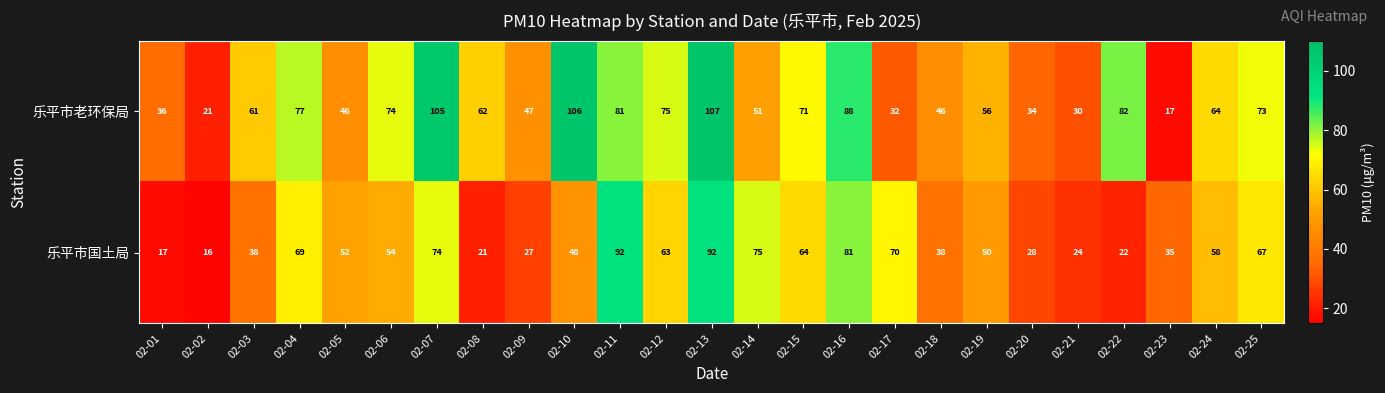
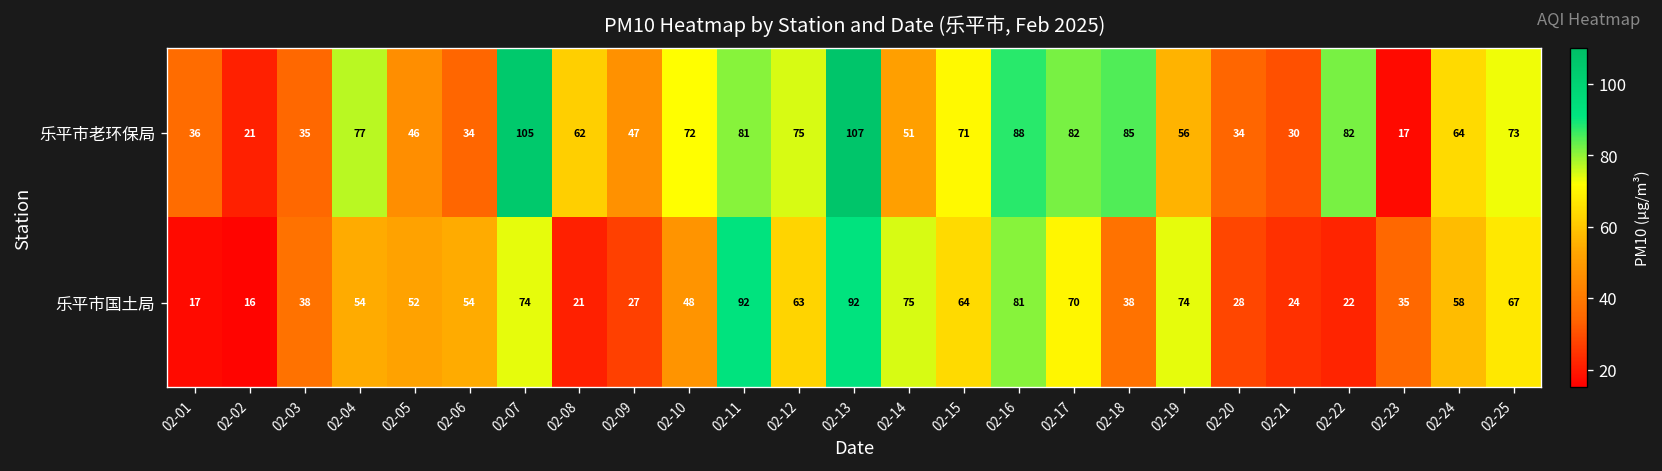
乐平市老环保局, 02-03: 61 -> 35
乐平市老环保局, 02-06: 74 -> 34
乐平市老环保局, 02-10: 106 -> 72
乐平市老环保局, 02-17: 32 -> 82
乐平市老环保局, 02-18: 46 -> 85
乐平市国土局, 02-04: 69 -> 54
乐平市国土局, 02-19: 50 -> 74
